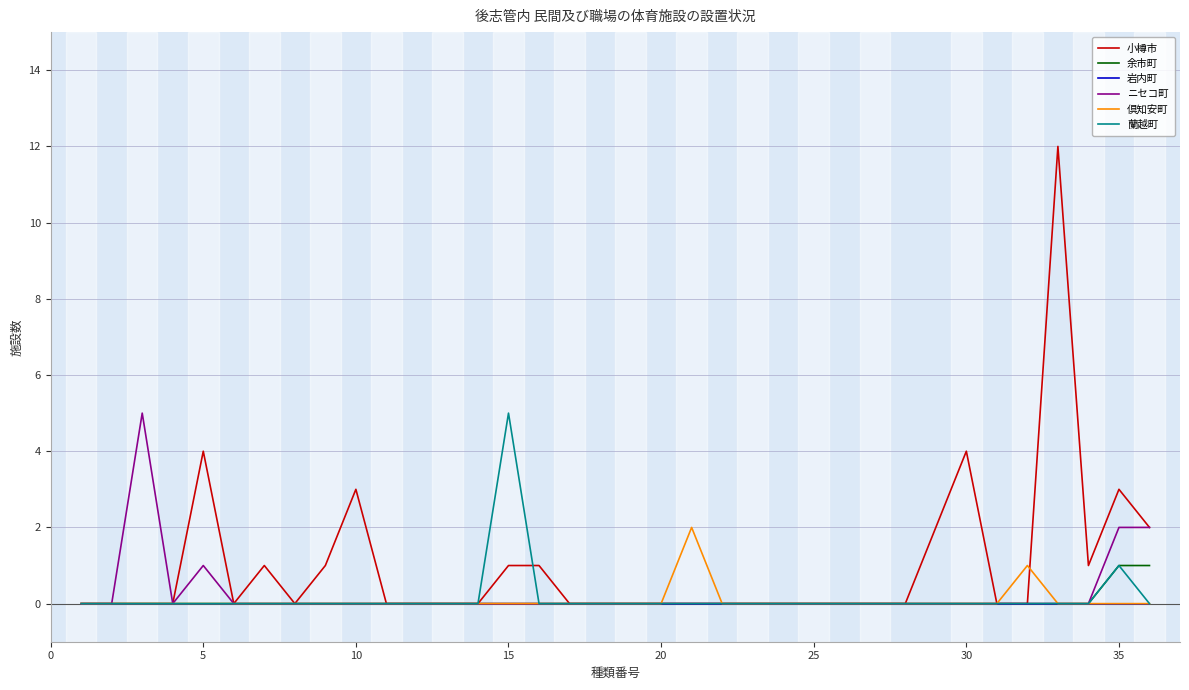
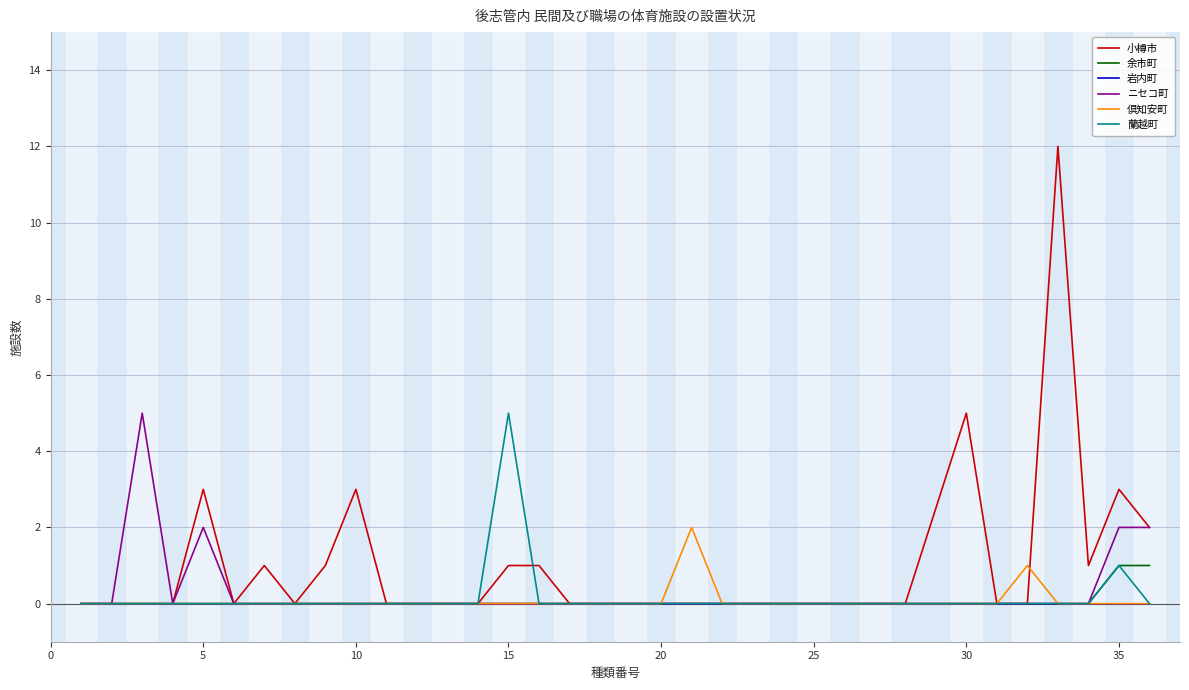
小樽市, 5: 4 -> 3
ニセコ町, 5: 1 -> 2
小樽市, 30: 4 -> 5
